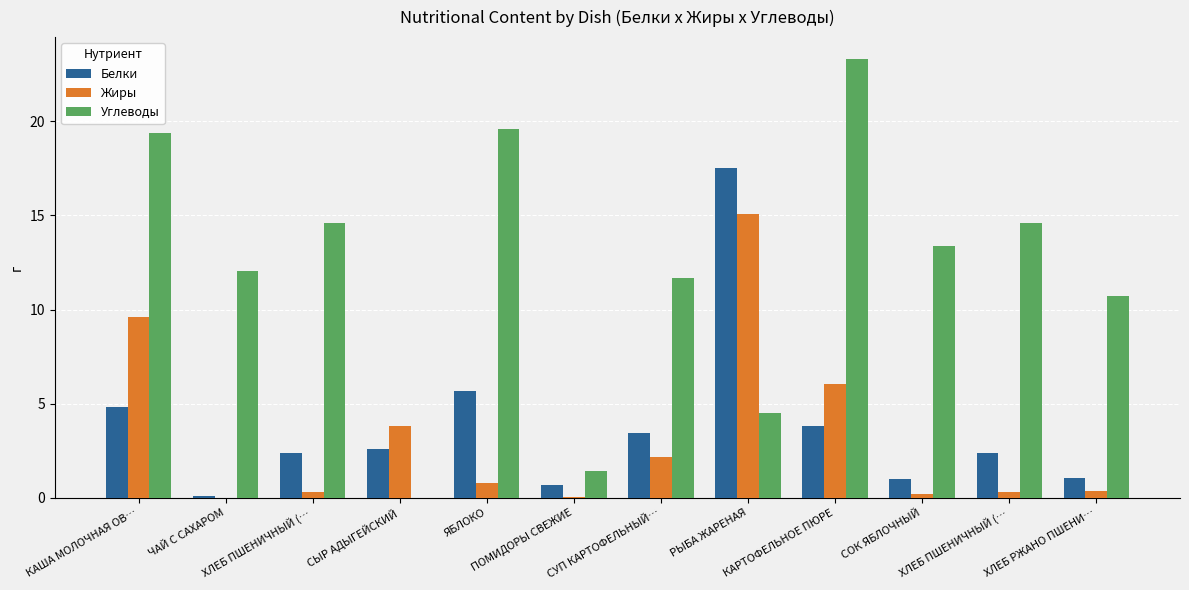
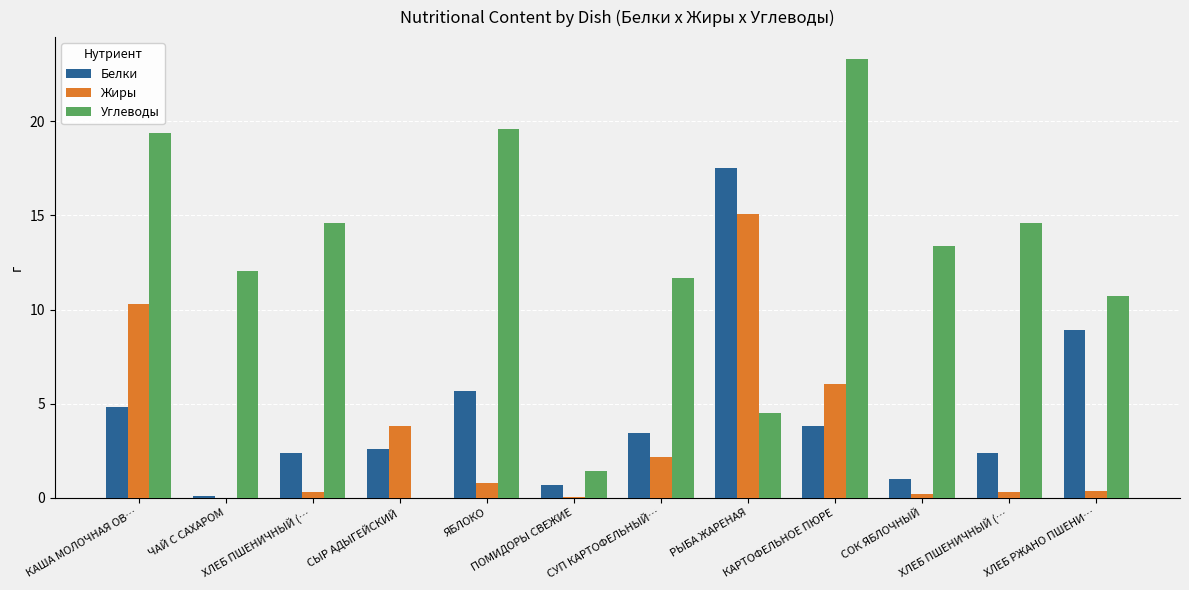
Жиры, КАША МОЛОЧНАЯ ОВ…: 9.6 -> 10.3
Белки, ХЛЕБ РЖАНО ПШЕНИ…: 1.1 -> 8.9
